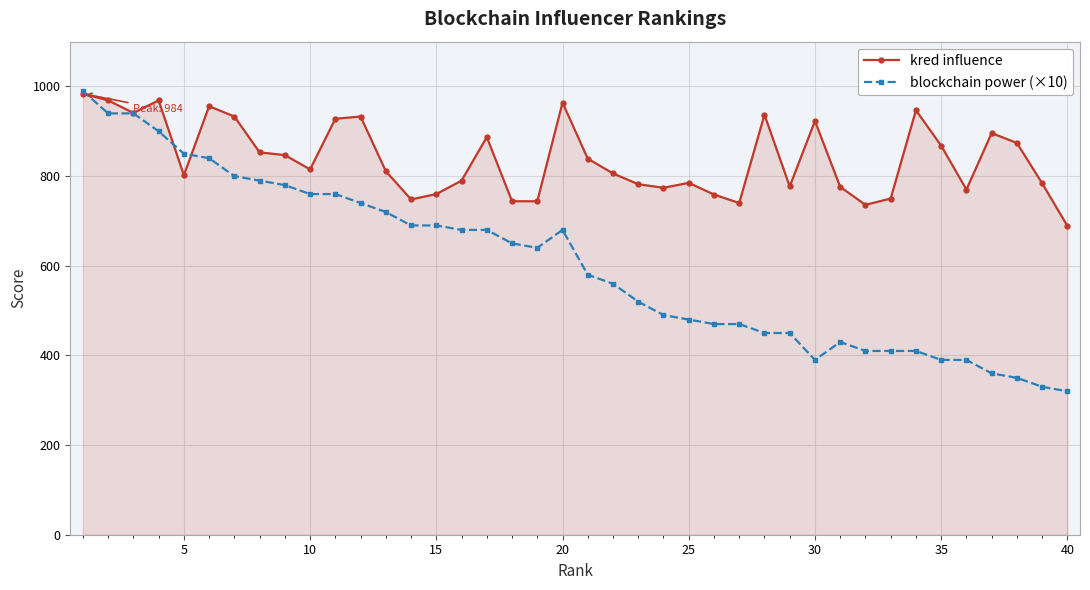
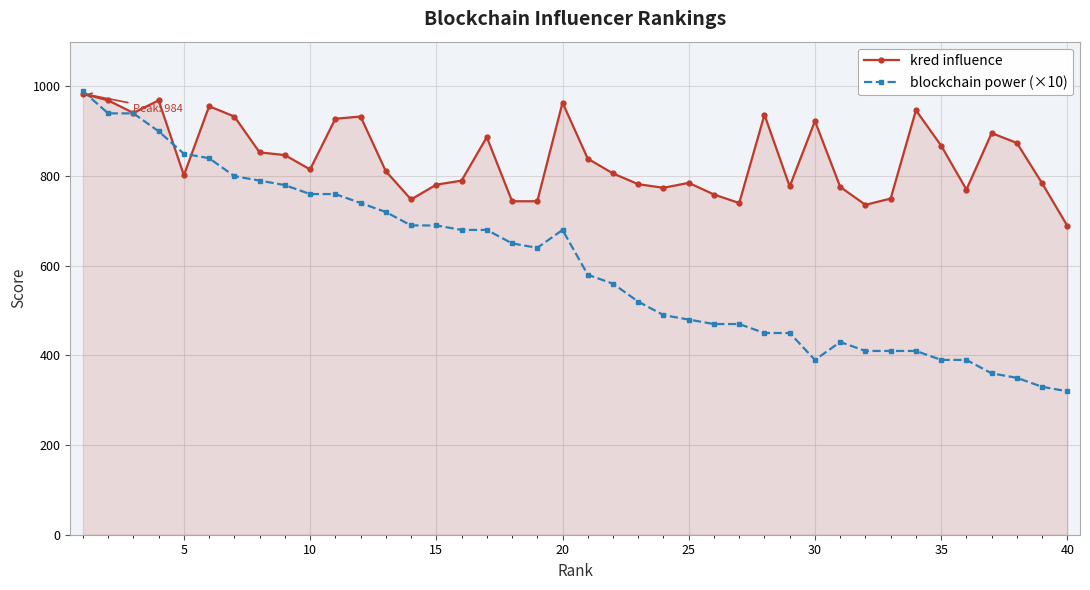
kred influence, 15: 760 -> 780
